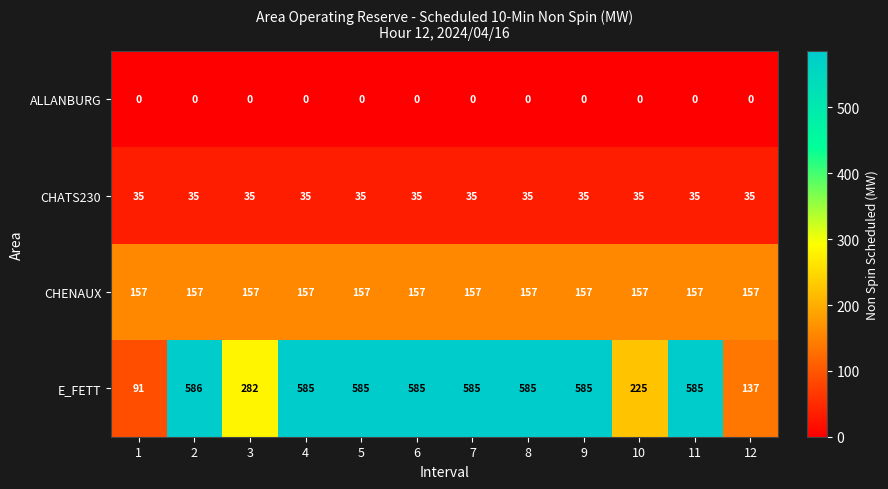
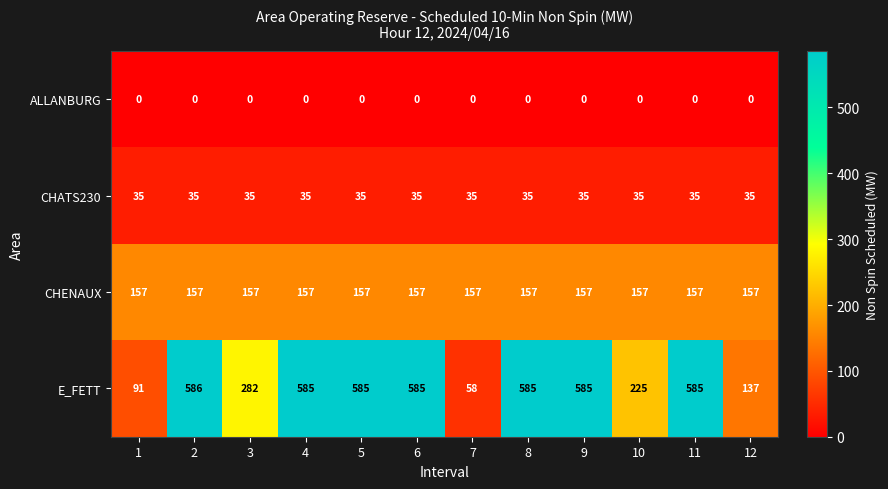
E_FETT, 7: 585 -> 58
